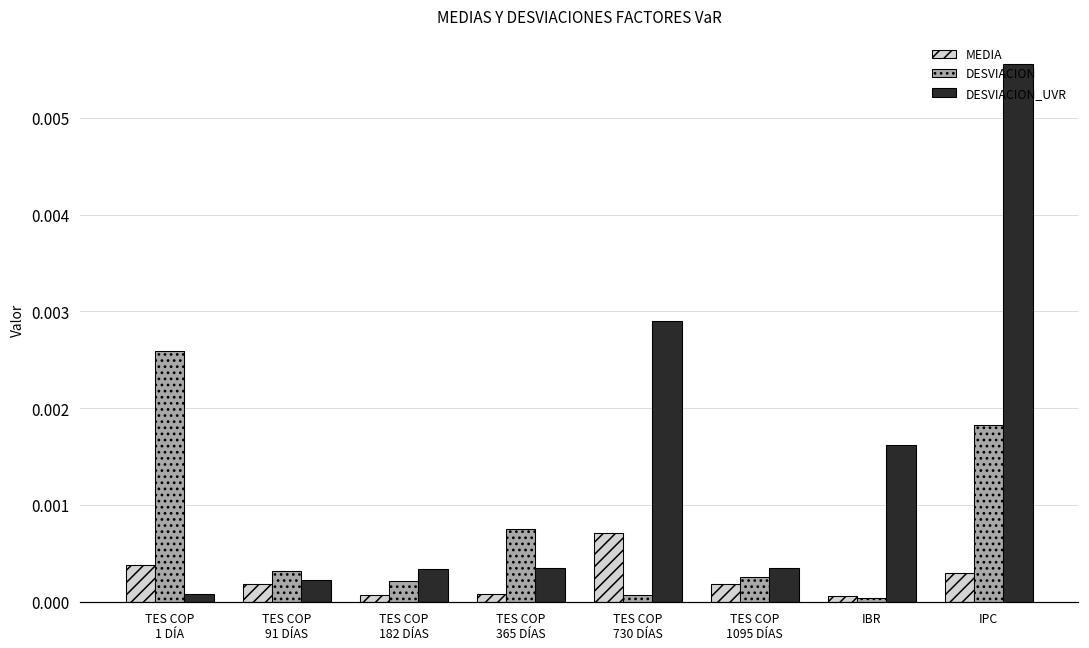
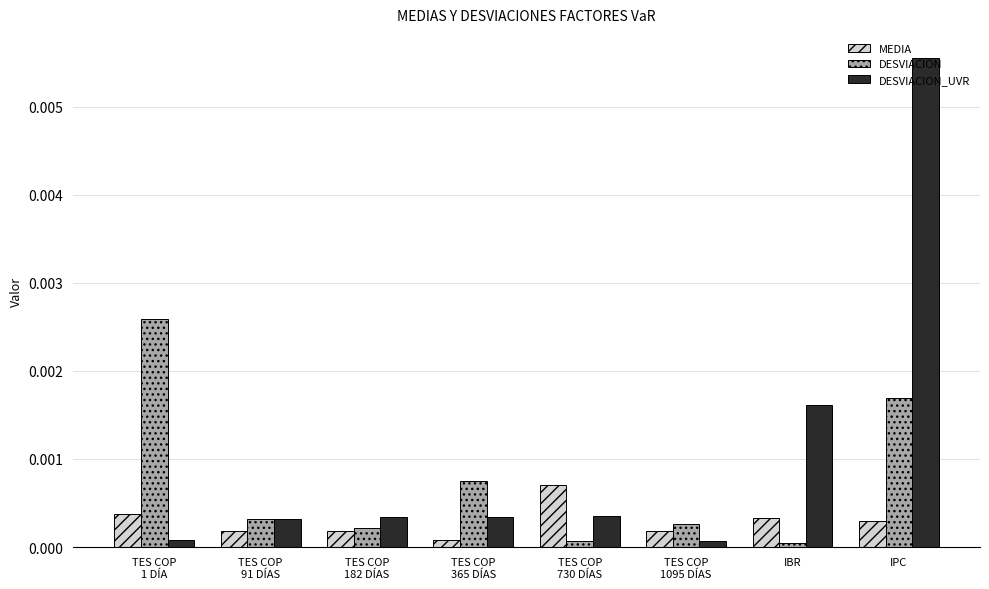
DESVIACION_UVR, TES COP 91 DÍAS: 0.0002 -> 0.0003
MEDIA, TES COP 182 DÍAS: 0.0001 -> 0.0002
DESVIACION_UVR, TES COP 730 DÍAS: 0.0029 -> 0.0004
DESVIACION_UVR, TES COP 1095 DÍAS: 0.0004 -> 0.0001
MEDIA, IBR: 0.0001 -> 0.0003
DESVIACION, IPC: 0.0018 -> 0.0017
